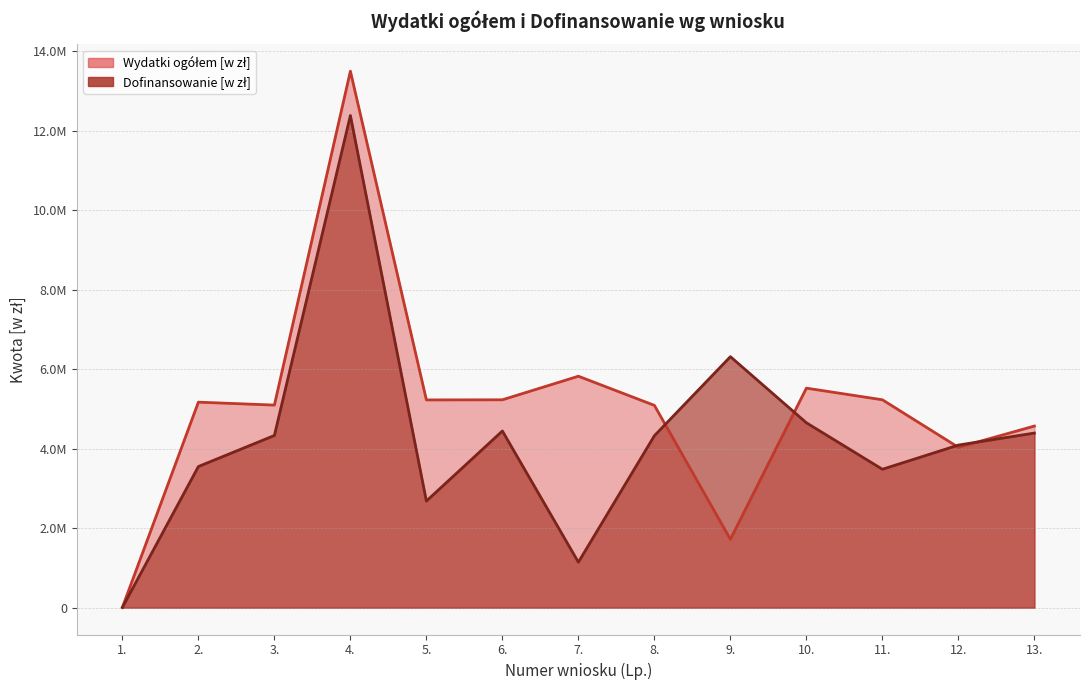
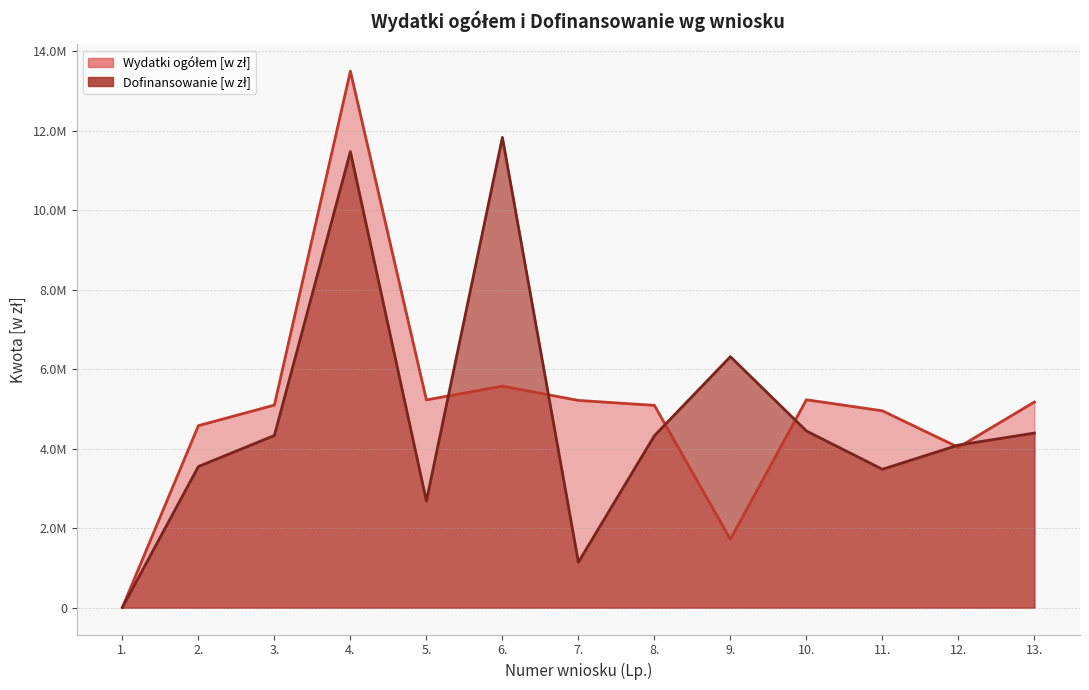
Wydatki ogółem [w zł], 2.: 5200000 -> 4600000
Dofinansowanie [w zł], 4.: 12400000 -> 11500000
Wydatki ogółem [w zł], 6.: 5200000 -> 5600000
Dofinansowanie [w zł], 6.: 4400000 -> 11800000
Wydatki ogółem [w zł], 7.: 5800000 -> 5200000
Wydatki ogółem [w zł], 10.: 5500000 -> 5200000
Dofinansowanie [w zł], 10.: 4700000 -> 4400000
Wydatki ogółem [w zł], 11.: 5200000 -> 5000000
Wydatki ogółem [w zł], 13.: 4600000 -> 5200000
